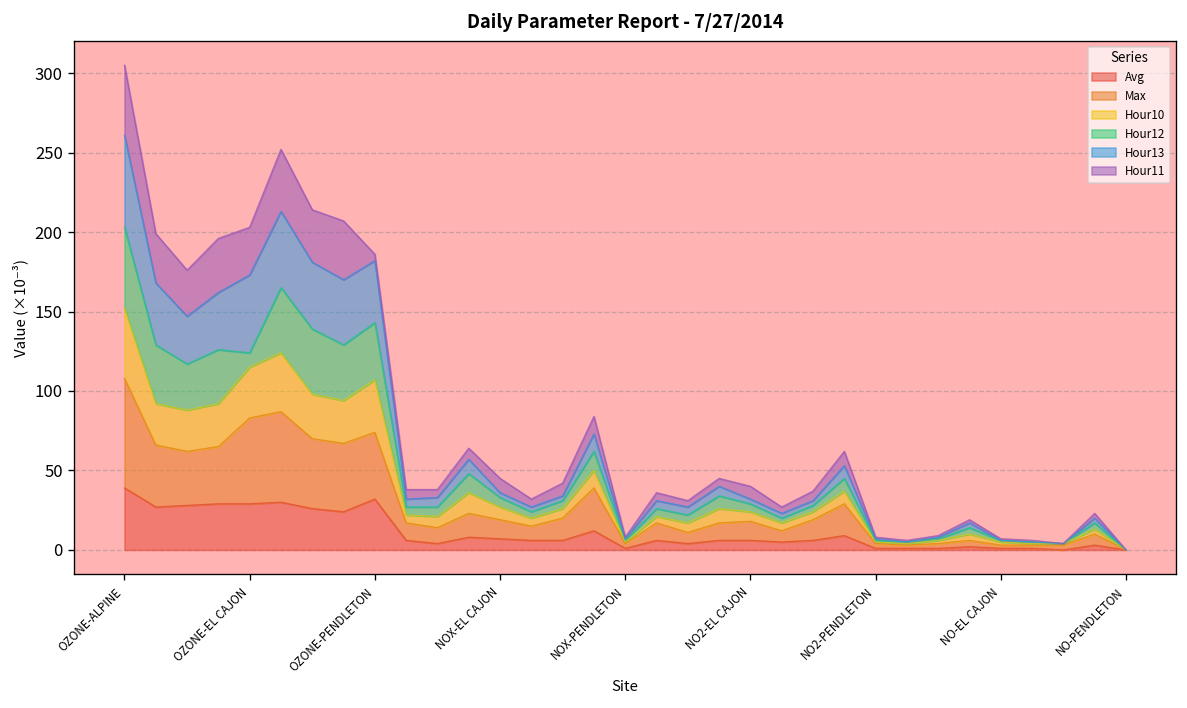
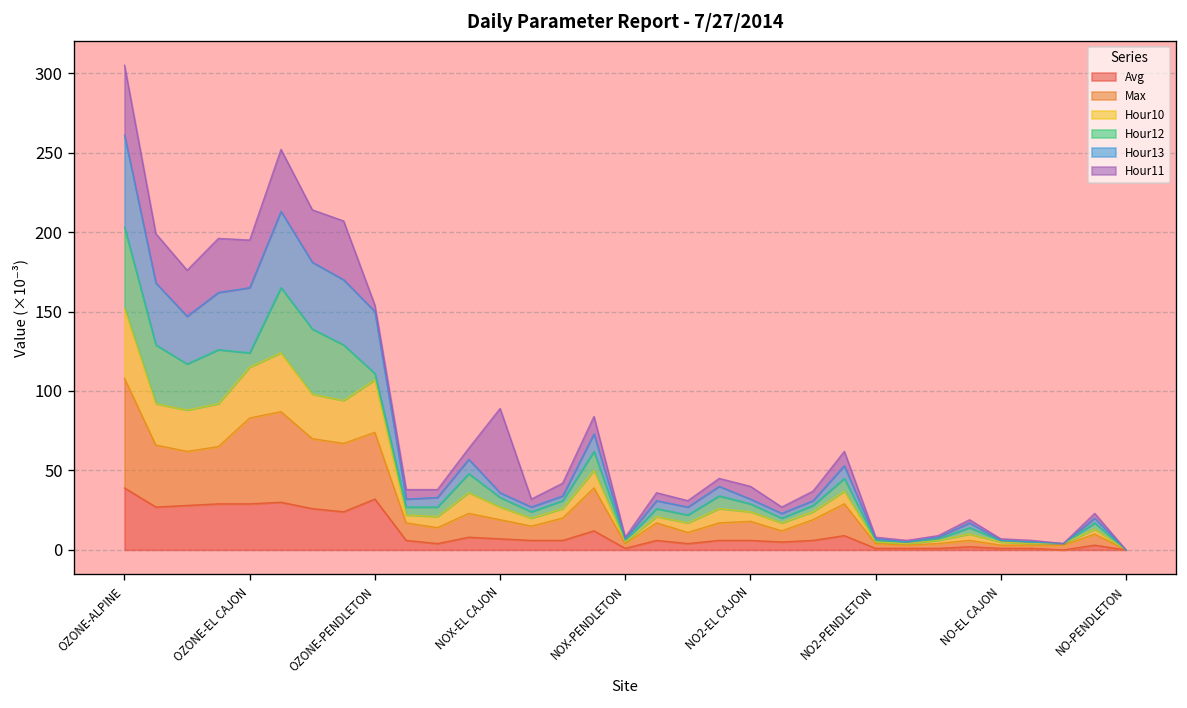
Hour13, OZONE-EL CAJON: 49 -> 41
Hour12, OZONE-PENDLETON: 36 -> 4
Hour11, NOX-EL CAJON: 9 -> 53
